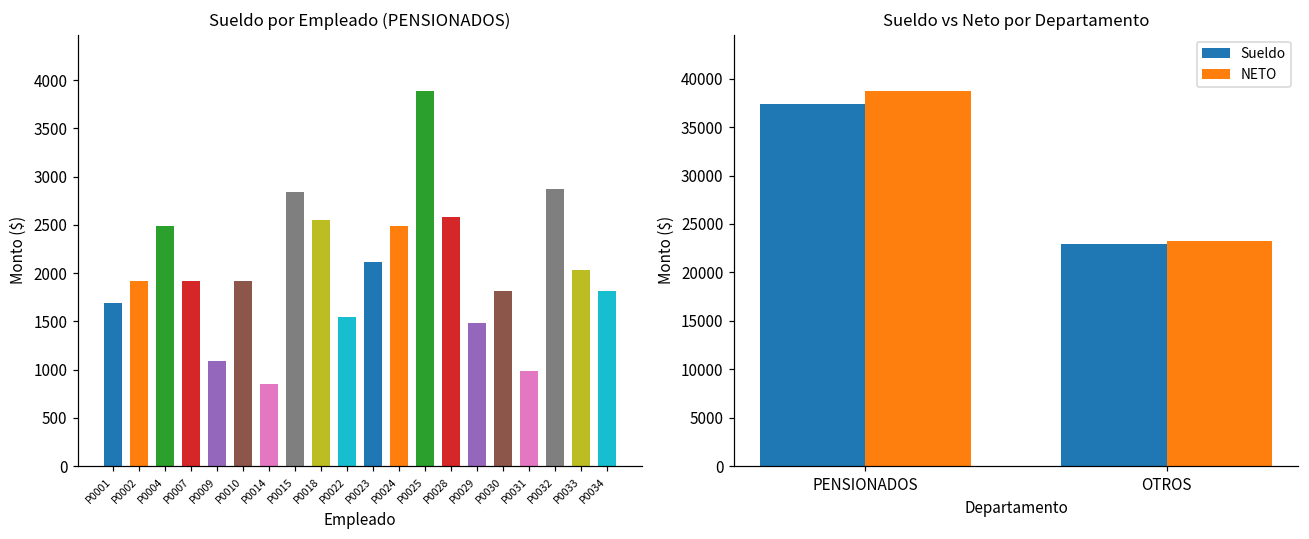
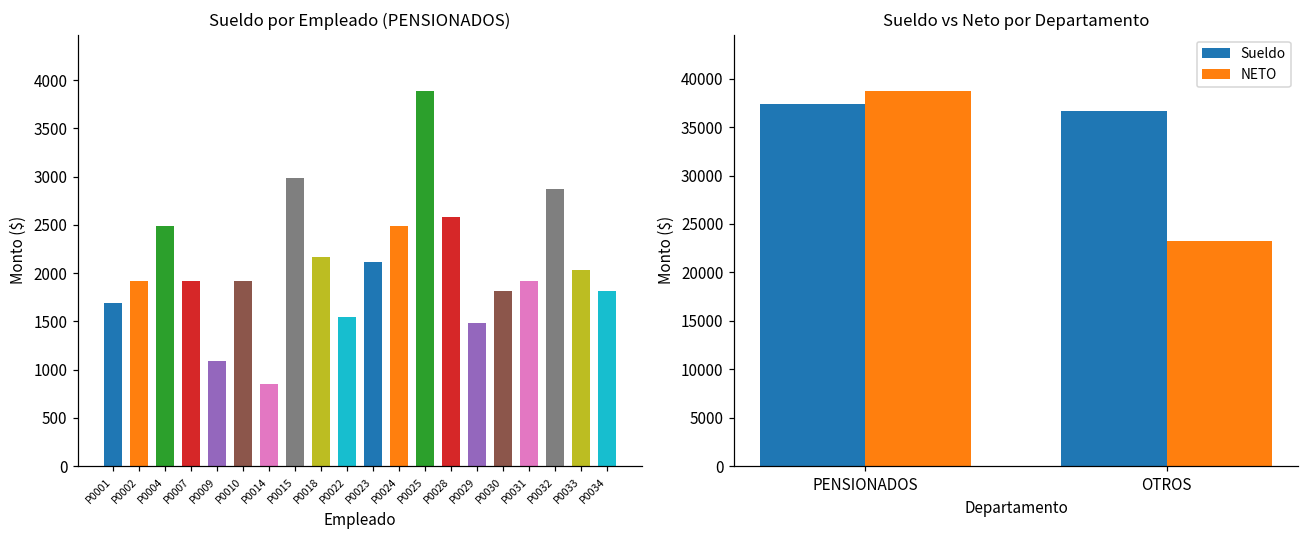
Sueldo por Empleado (PENSIONADOS), P0015: 2800 -> 3000
Sueldo por Empleado (PENSIONADOS), P0018: 2600 -> 2200
Sueldo por Empleado (PENSIONADOS), P0031: 1000 -> 1900
Sueldo vs Neto por Departamento, Sueldo, OTROS: 23000 -> 37000
